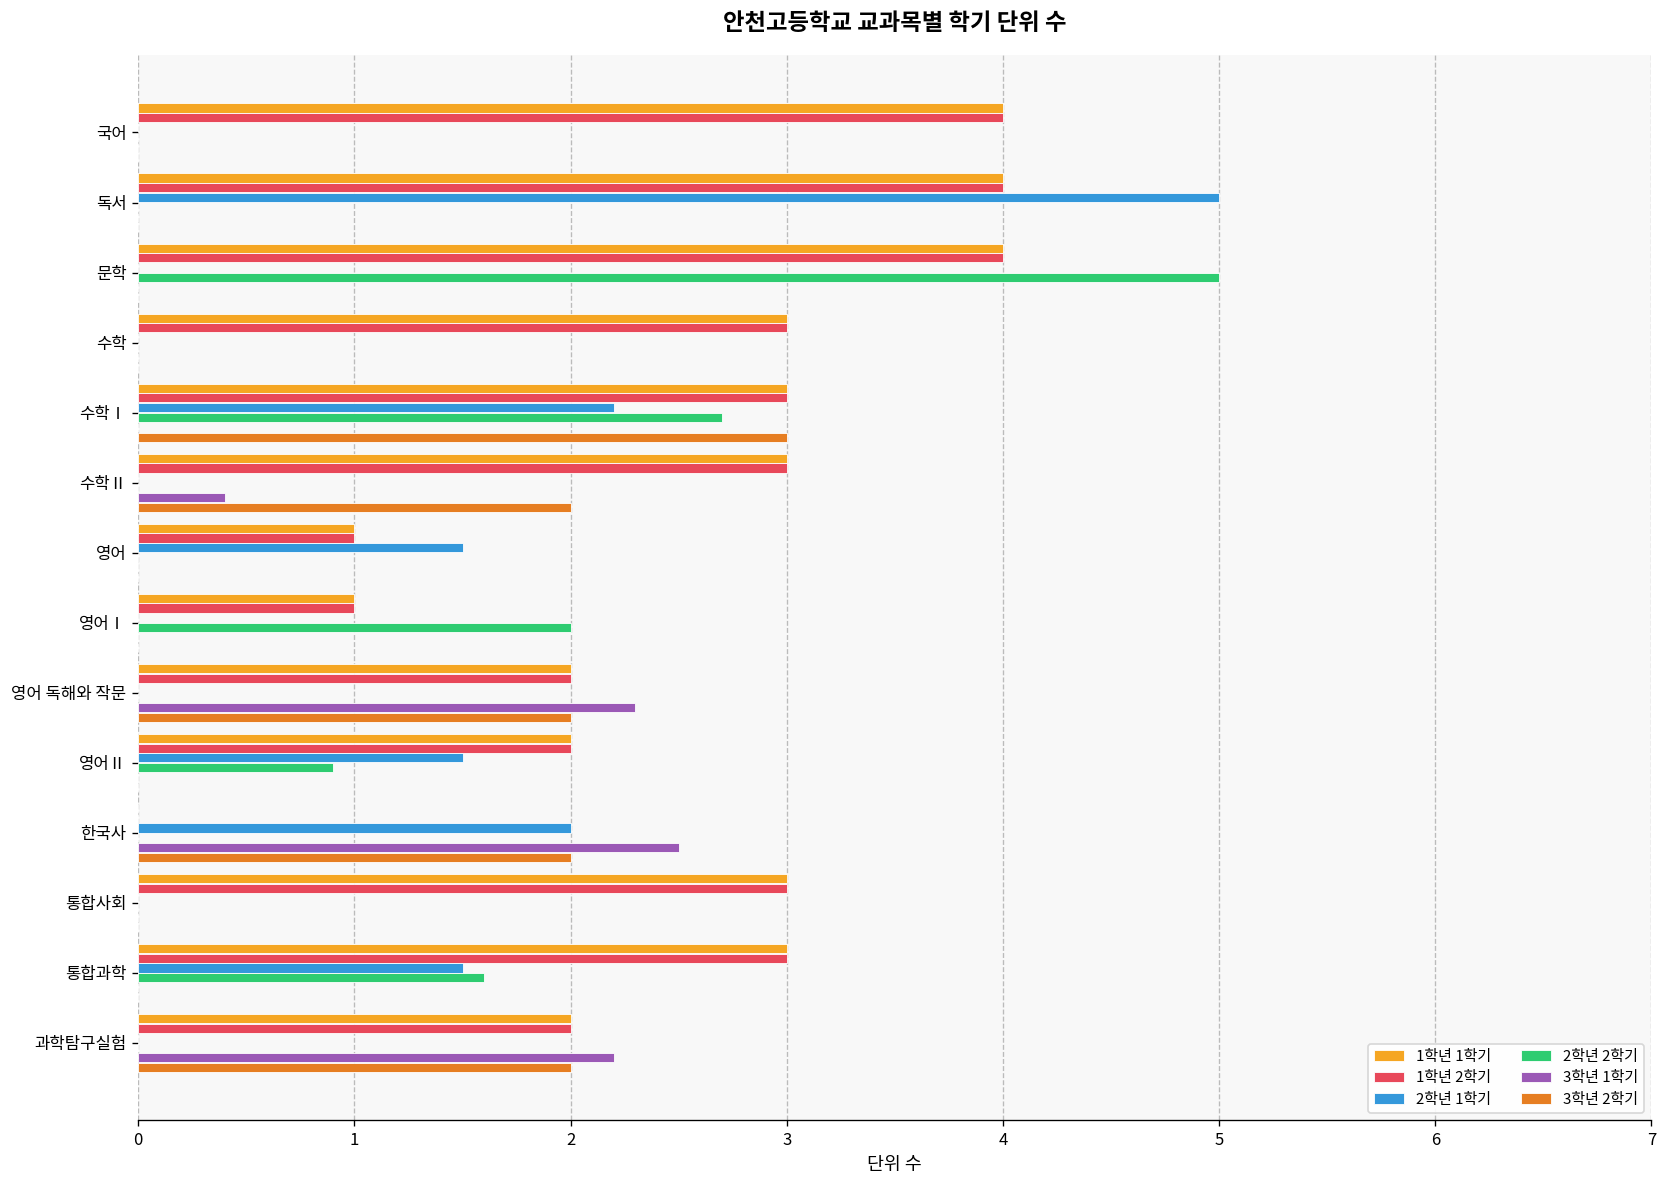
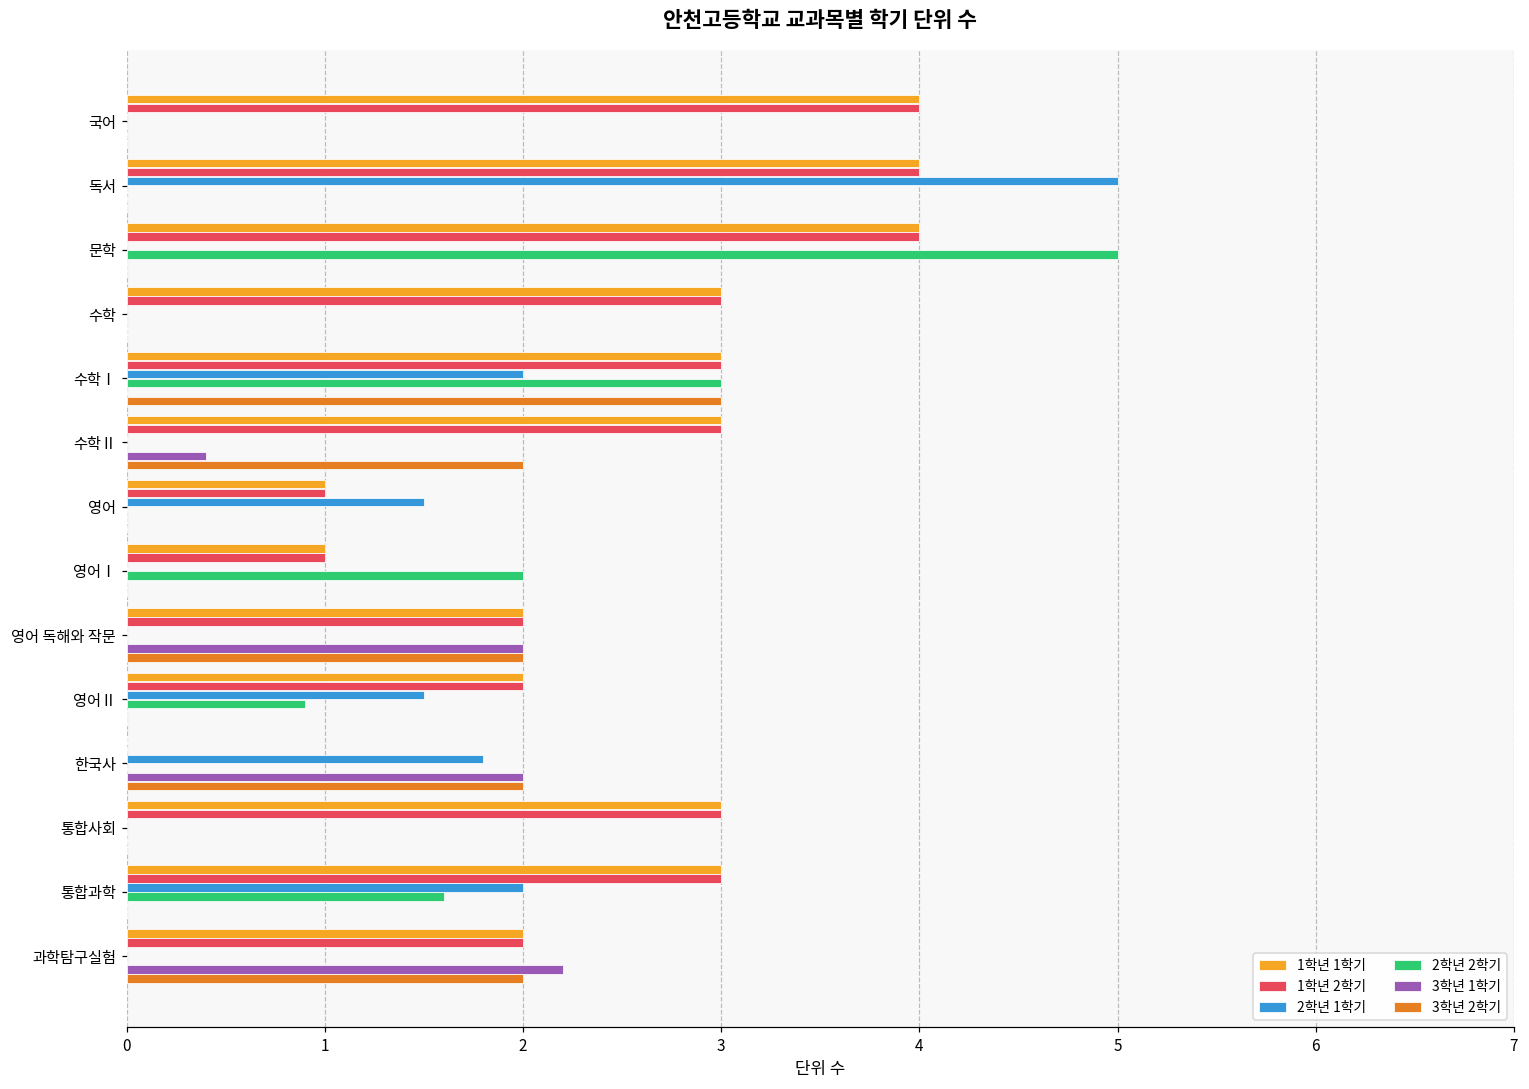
2학년 1학기, 수학Ⅰ: 2.2 -> 2.0
2학년 2학기, 수학Ⅰ: 2.7 -> 3.0
3학년 1학기, 영어 독해와 작문: 2.3 -> 2.0
2학년 1학기, 한국사: 2.0 -> 1.8
3학년 1학기, 한국사: 2.5 -> 2.0
2학년 1학기, 통합과학: 1.5 -> 2.0
